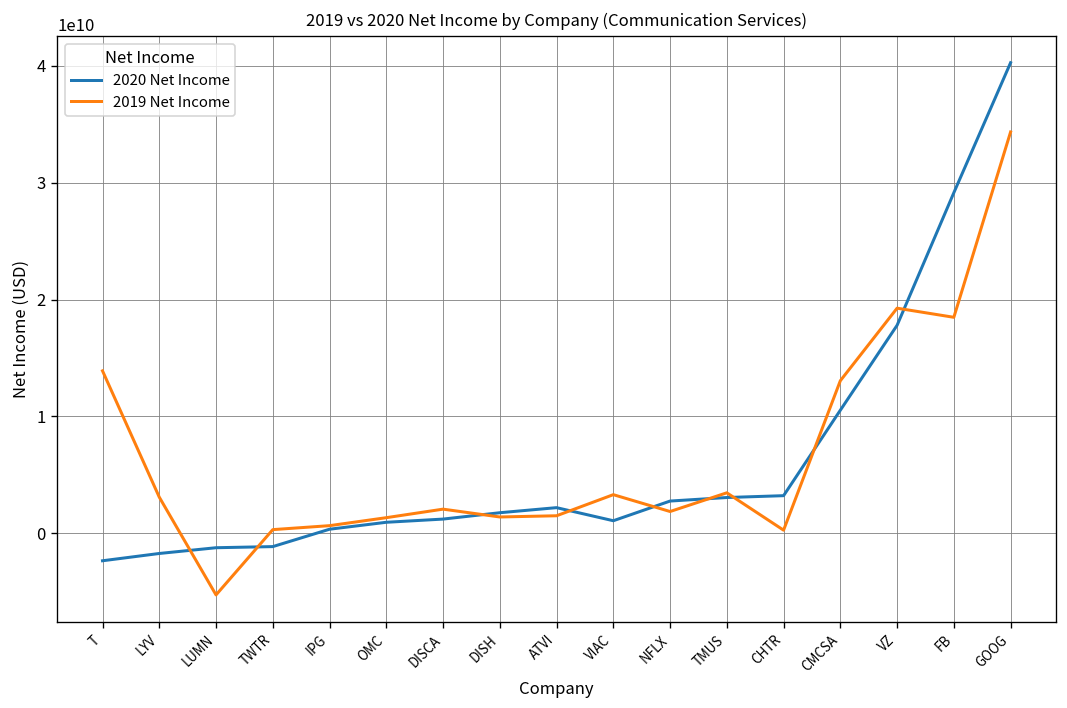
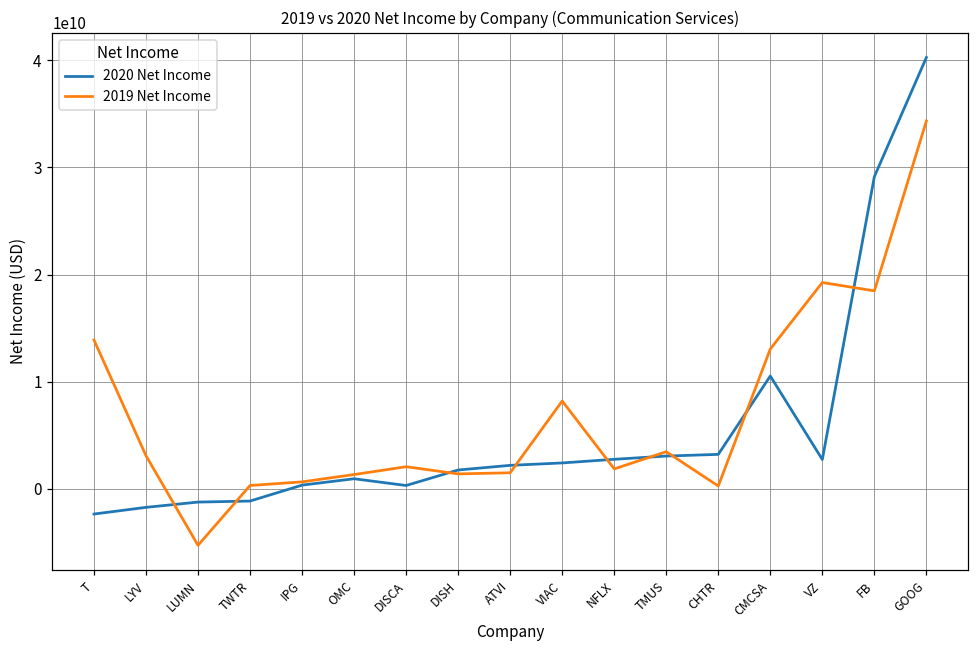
2020 Net Income, DISCA: 1000000000 -> 0
2020 Net Income, VIAC: 1000000000 -> 2000000000
2019 Net Income, VIAC: 3000000000 -> 8000000000
2020 Net Income, VZ: 18000000000 -> 3000000000
